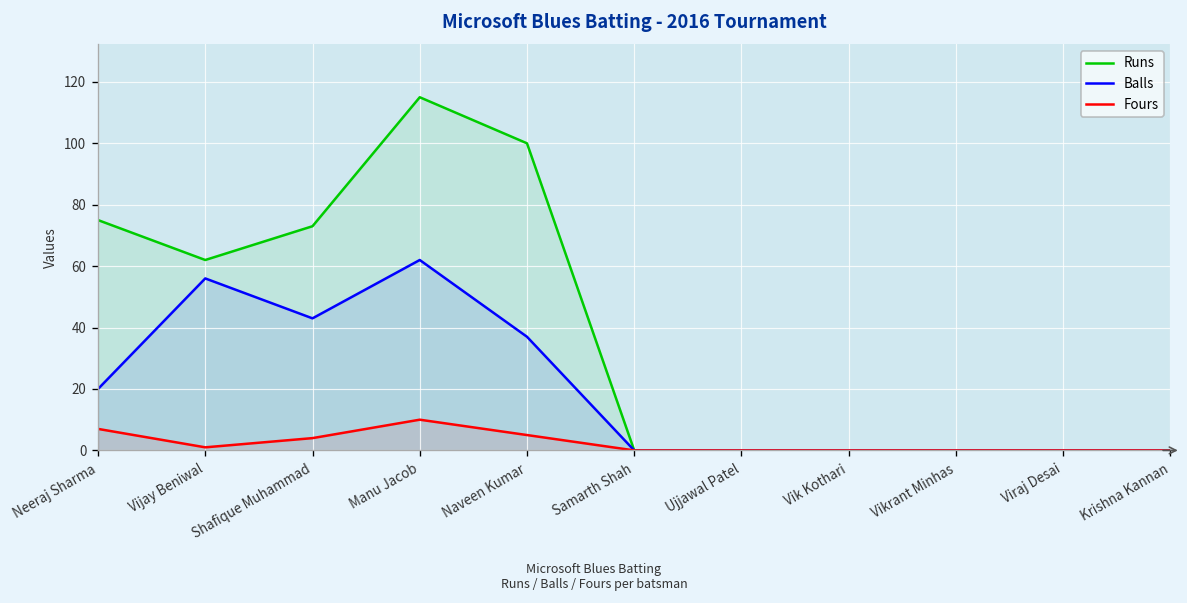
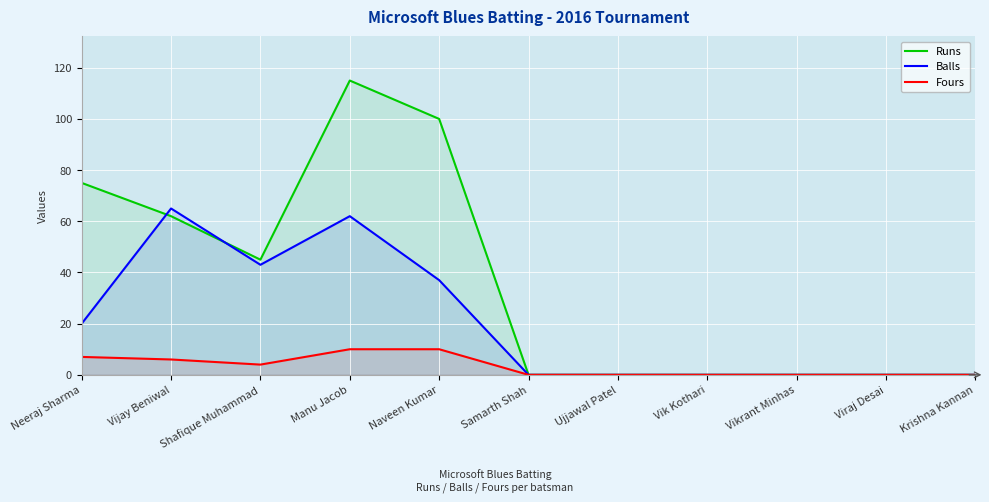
Balls, Vijay Beniwal: 56 -> 65
Fours, Vijay Beniwal: 1 -> 6
Runs, Shafique Muhammad: 73 -> 45
Fours, Naveen Kumar: 5 -> 10
